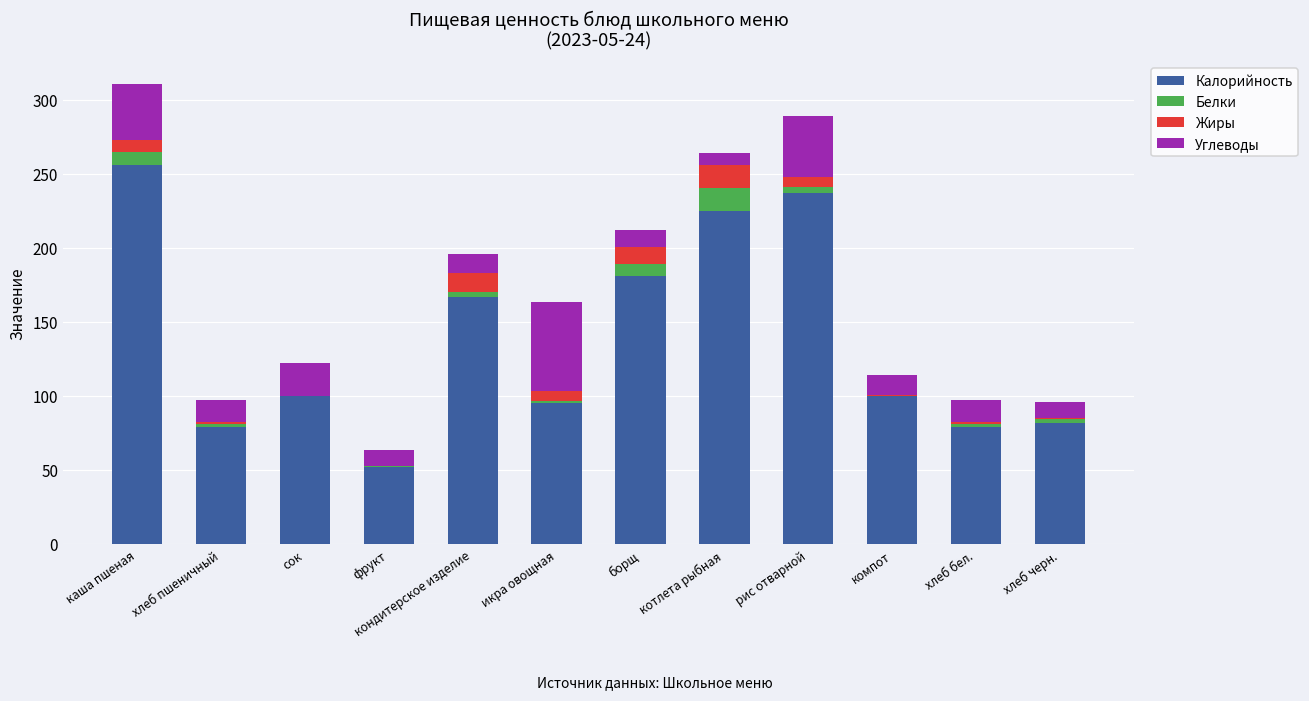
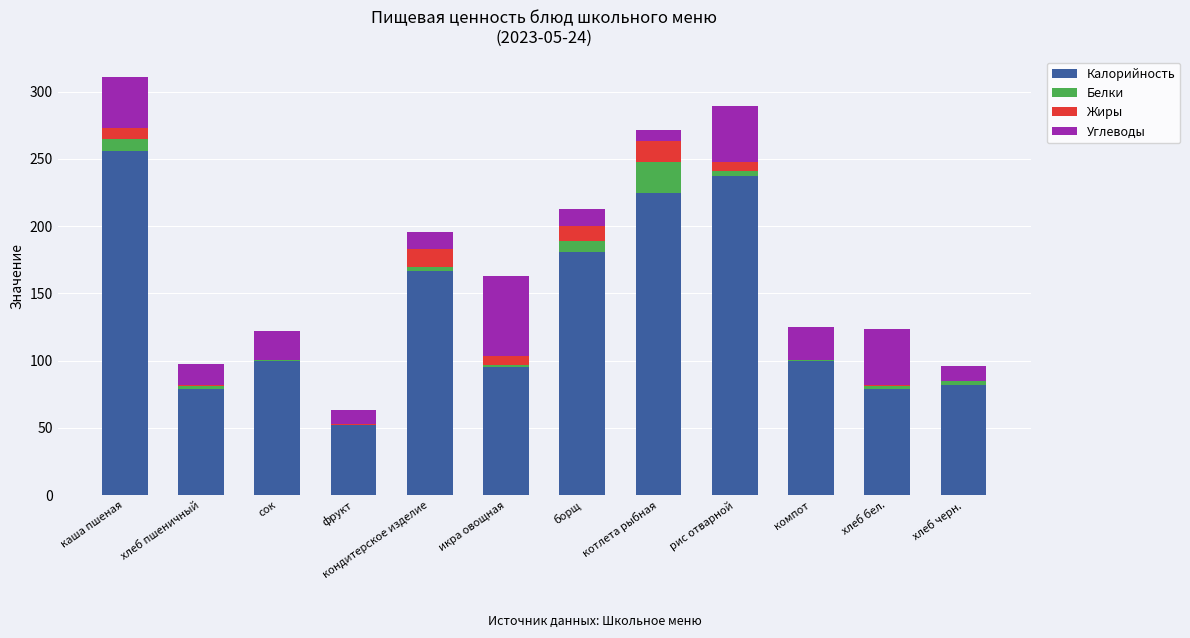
Белки, котлета рыбная: 15 -> 23
Углеводы, компот: 14 -> 25
Углеводы, хлеб бел.: 15 -> 42
